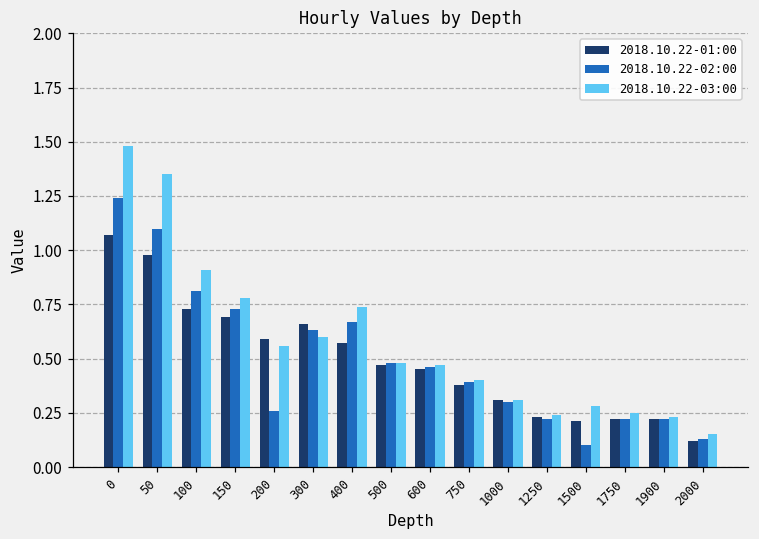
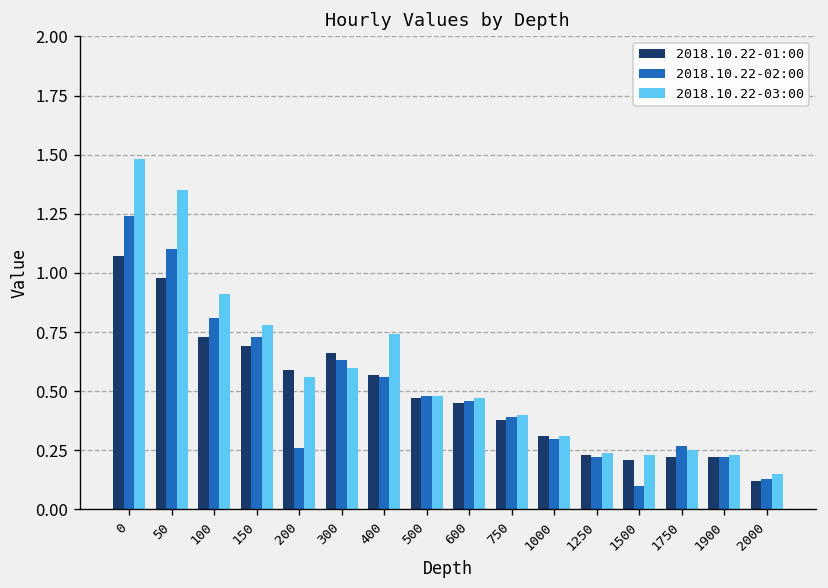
2018.10.22-02:00, 400: 0.67 -> 0.56
2018.10.22-03:00, 1500: 0.28 -> 0.23
2018.10.22-02:00, 1750: 0.22 -> 0.27
